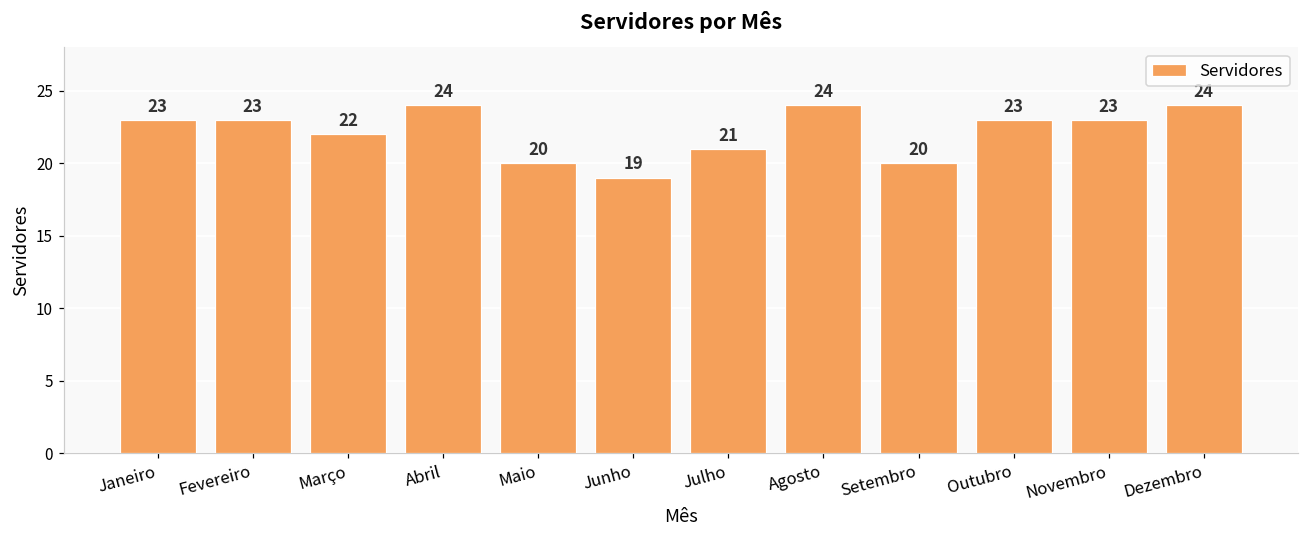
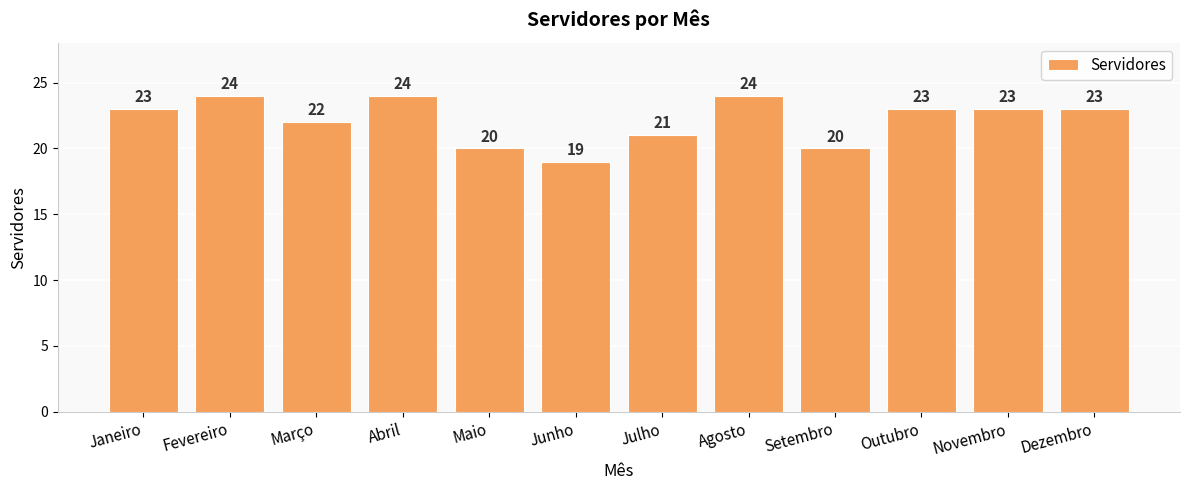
Fevereiro: 23 -> 24
Dezembro: 24 -> 23
